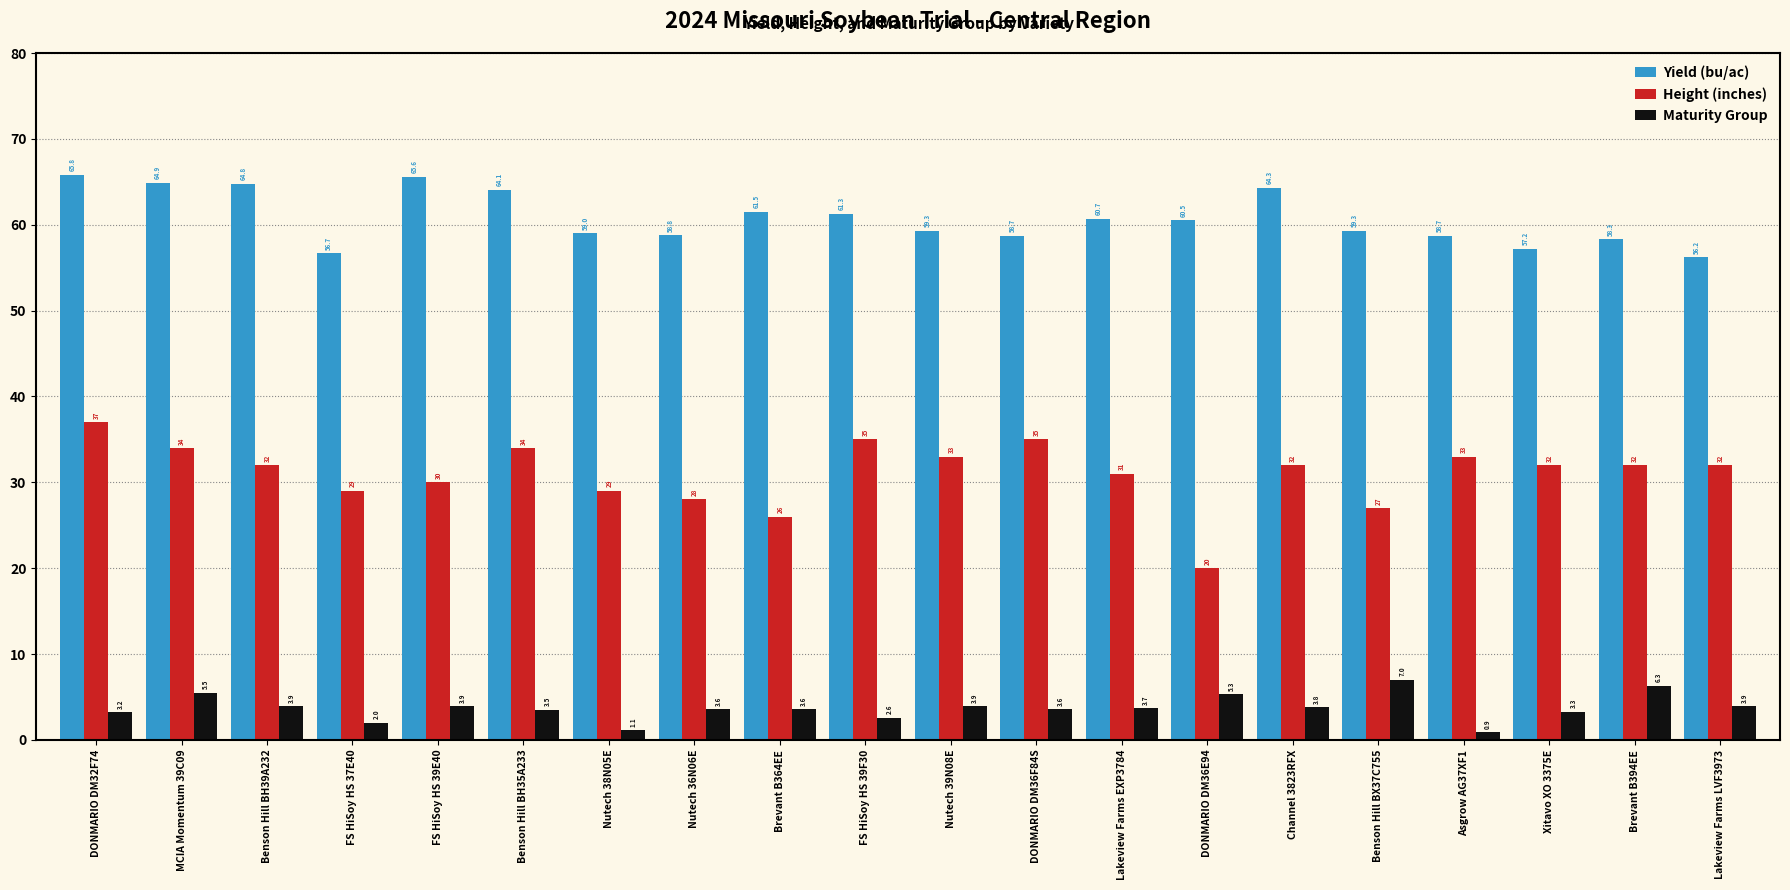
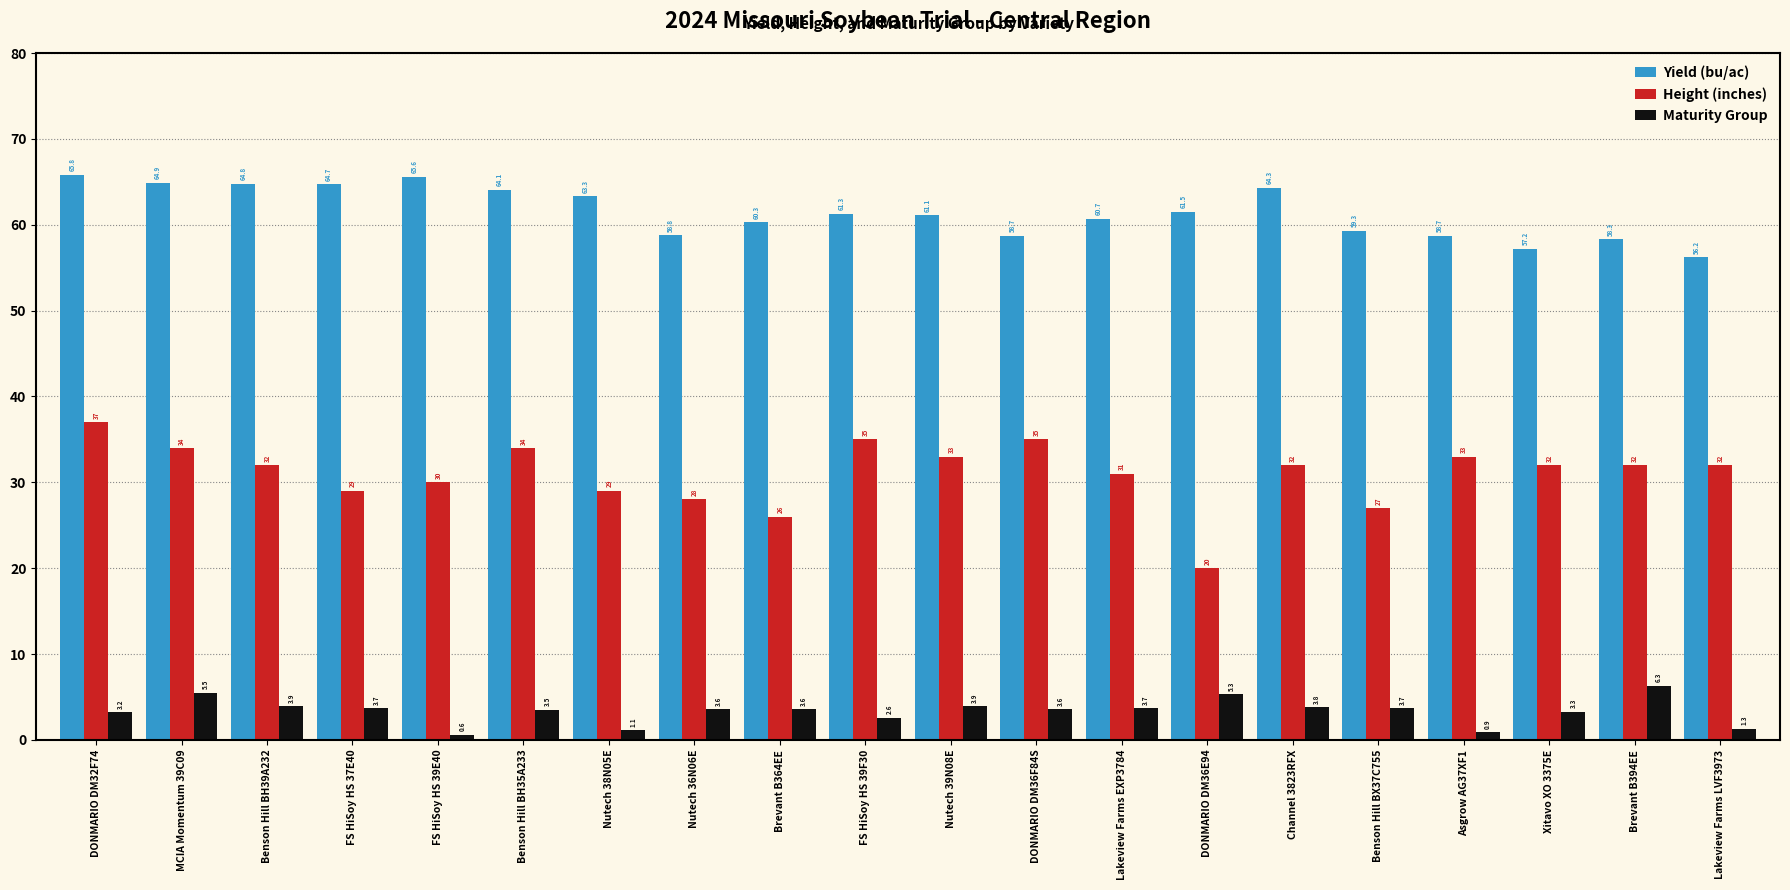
Yield (bu/ac), FS HiSoy HS 37E40: 56.7 -> 64.7
Maturity Group, FS HiSoy HS 37E40: 2.0 -> 3.7
Maturity Group, FS HiSoy HS 39E40: 3.9 -> 0.6
Yield (bu/ac), Nutech 38N05E: 59.0 -> 63.3
Yield (bu/ac), Brevant B364EE: 61.5 -> 60.3
Yield (bu/ac), Nutech 39N08E: 59.3 -> 61.1
Yield (bu/ac), DONMARIO DM36E94: 60.5 -> 61.5
Maturity Group, Benson Hill BX37C755: 7.0 -> 3.7
Maturity Group, Lakeview Farms LVF3973: 3.9 -> 1.3
